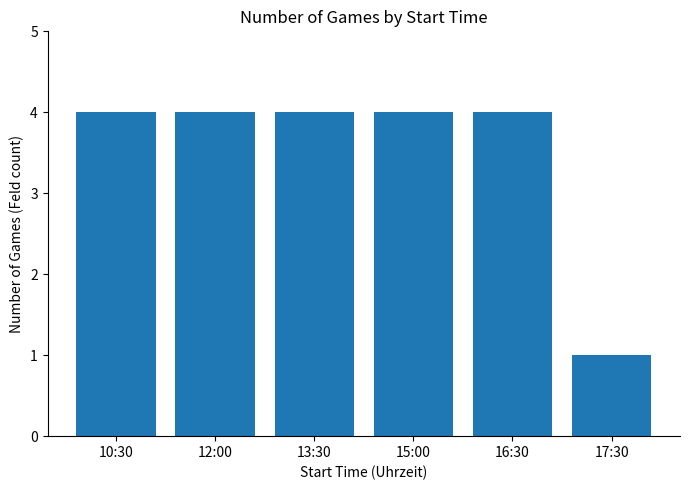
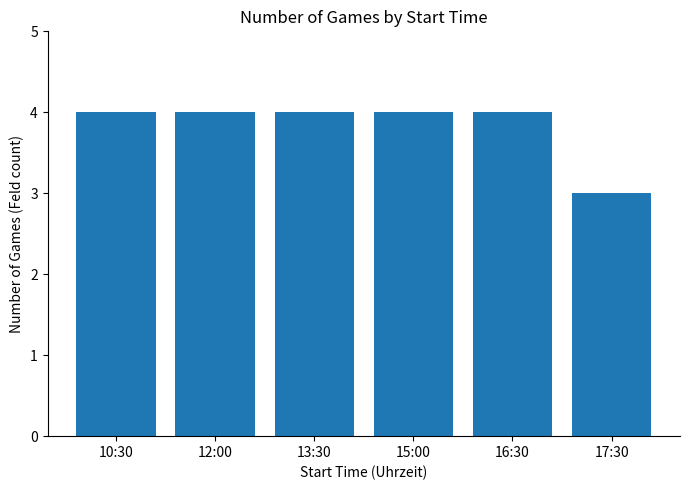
17:30: 1 -> 3
